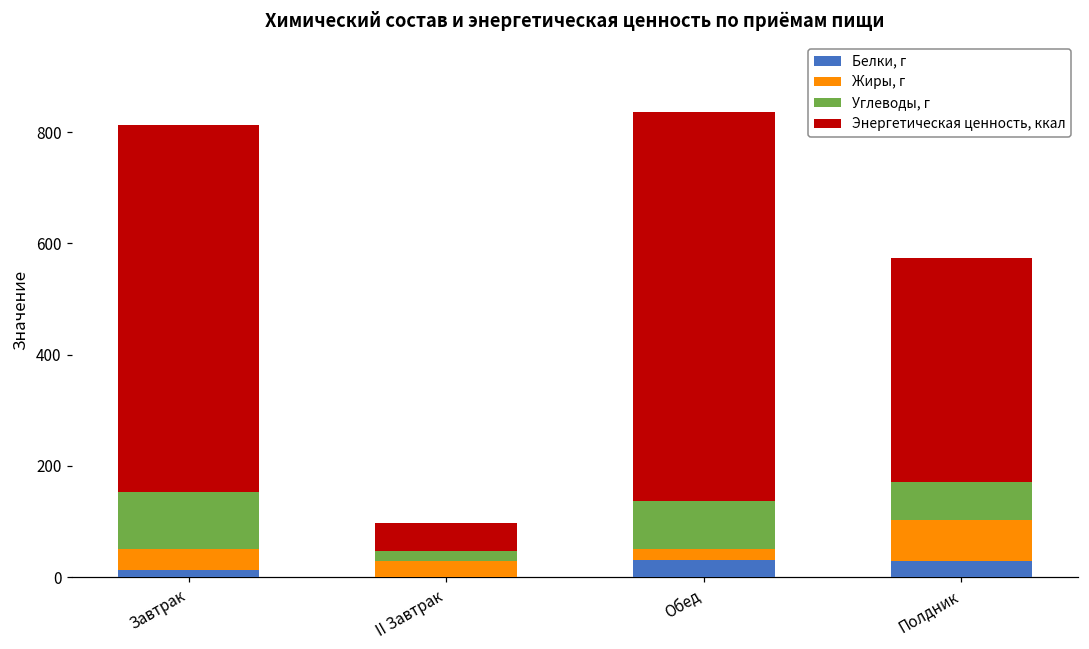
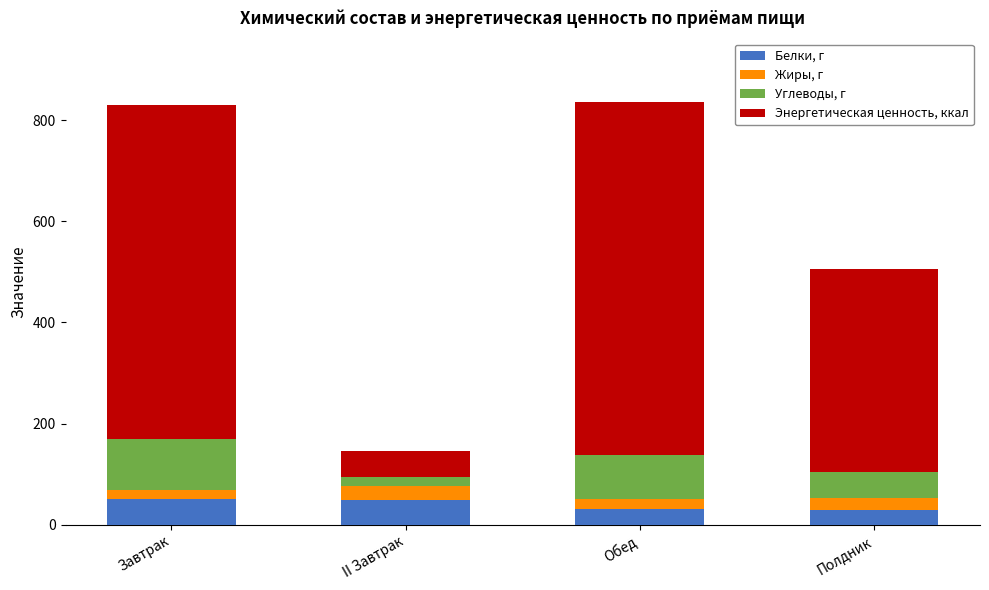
Белки, г, Завтрак: 10 -> 50
Жиры, г, Завтрак: 40 -> 20
Белки, г, II Завтрак: 0 -> 50
Жиры, г, Полдник: 70 -> 20
Углеводы, г, Полдник: 70 -> 50
